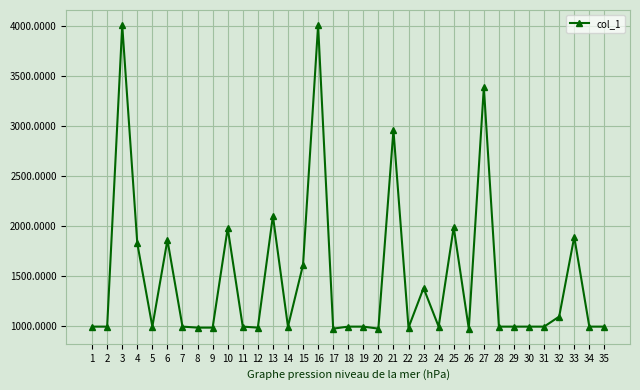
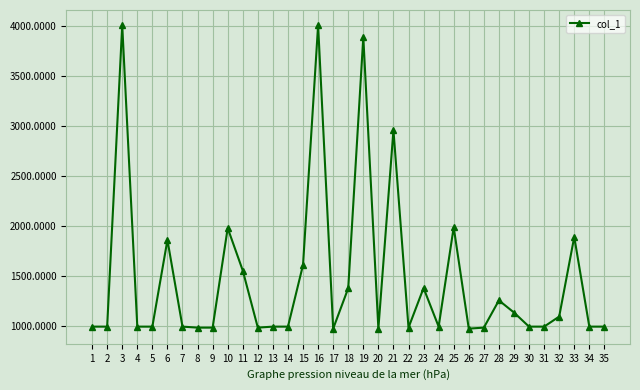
4: 1800 -> 1000
11: 1000 -> 1600
13: 2100 -> 1000
18: 1000 -> 1400
19: 1000 -> 3900
27: 3400 -> 1000
28: 1000 -> 1300
29: 1000 -> 1100
